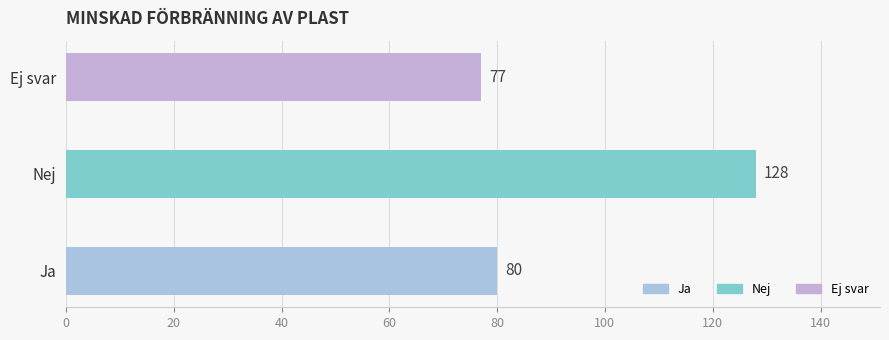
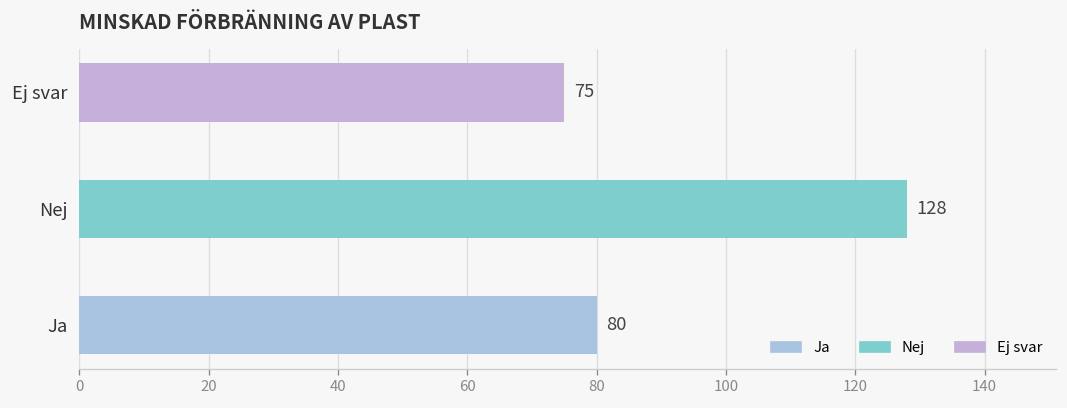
Ej svar: 77 -> 75
